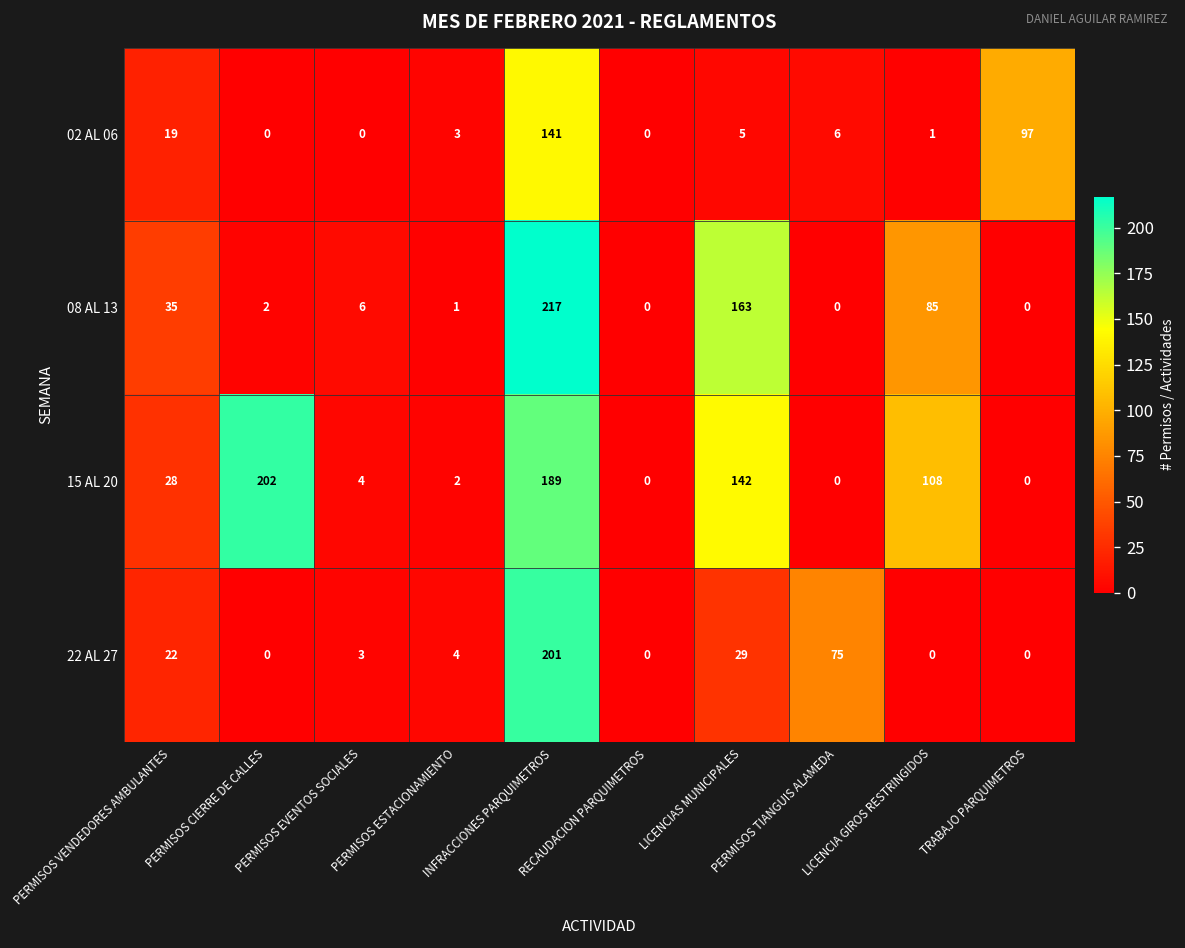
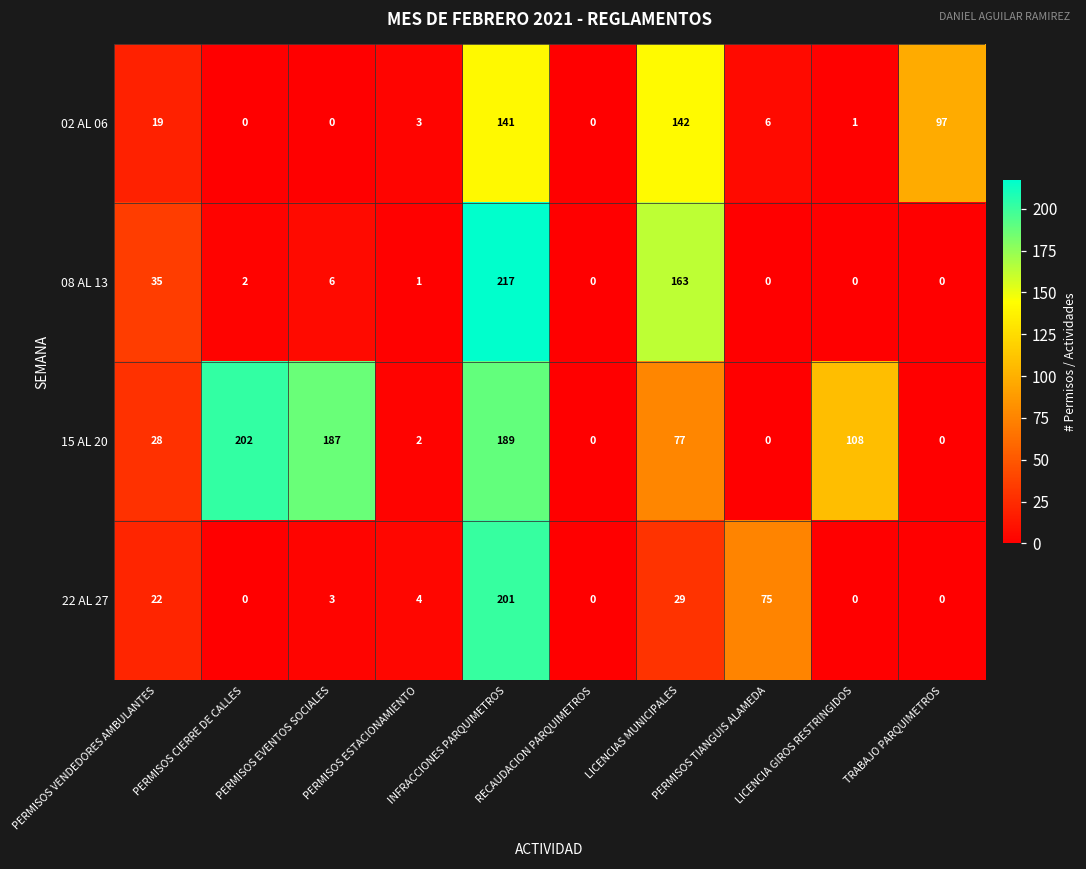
02 AL 06, LICENCIAS MUNICIPALES: 5 -> 142
08 AL 13, LICENCIA GIROS RESTRINGIDOS: 85 -> 0
15 AL 20, PERMISOS EVENTOS SOCIALES: 4 -> 187
15 AL 20, LICENCIAS MUNICIPALES: 142 -> 77
